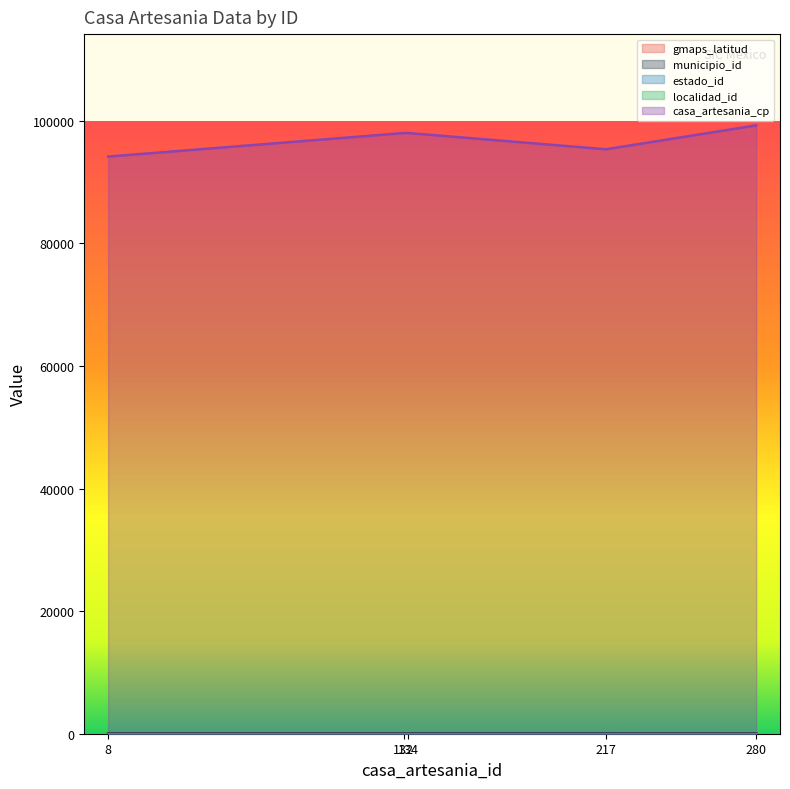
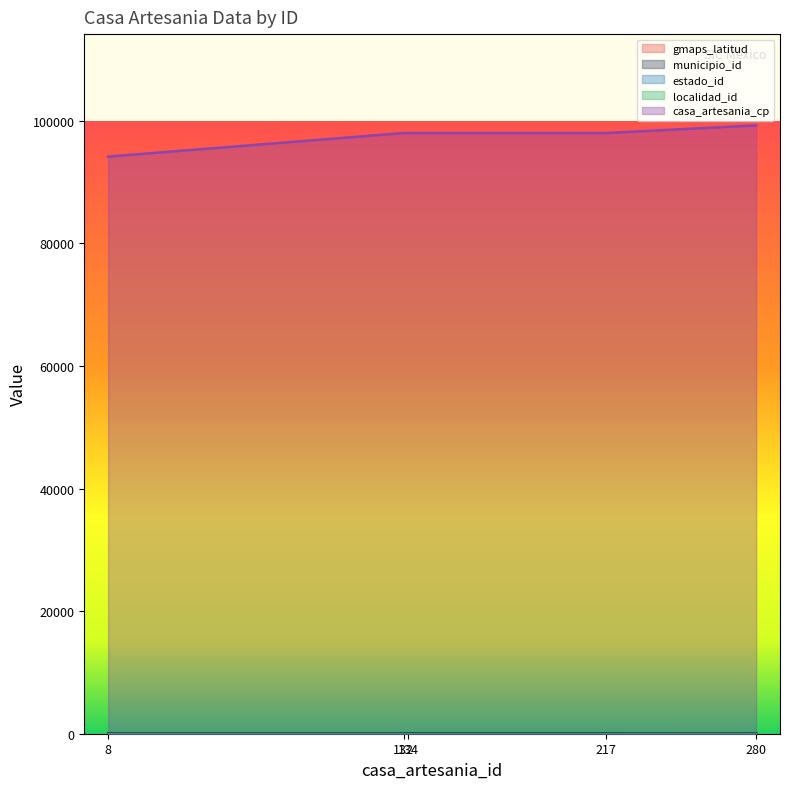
casa_artesania_cp, 217: 95000 -> 98000
